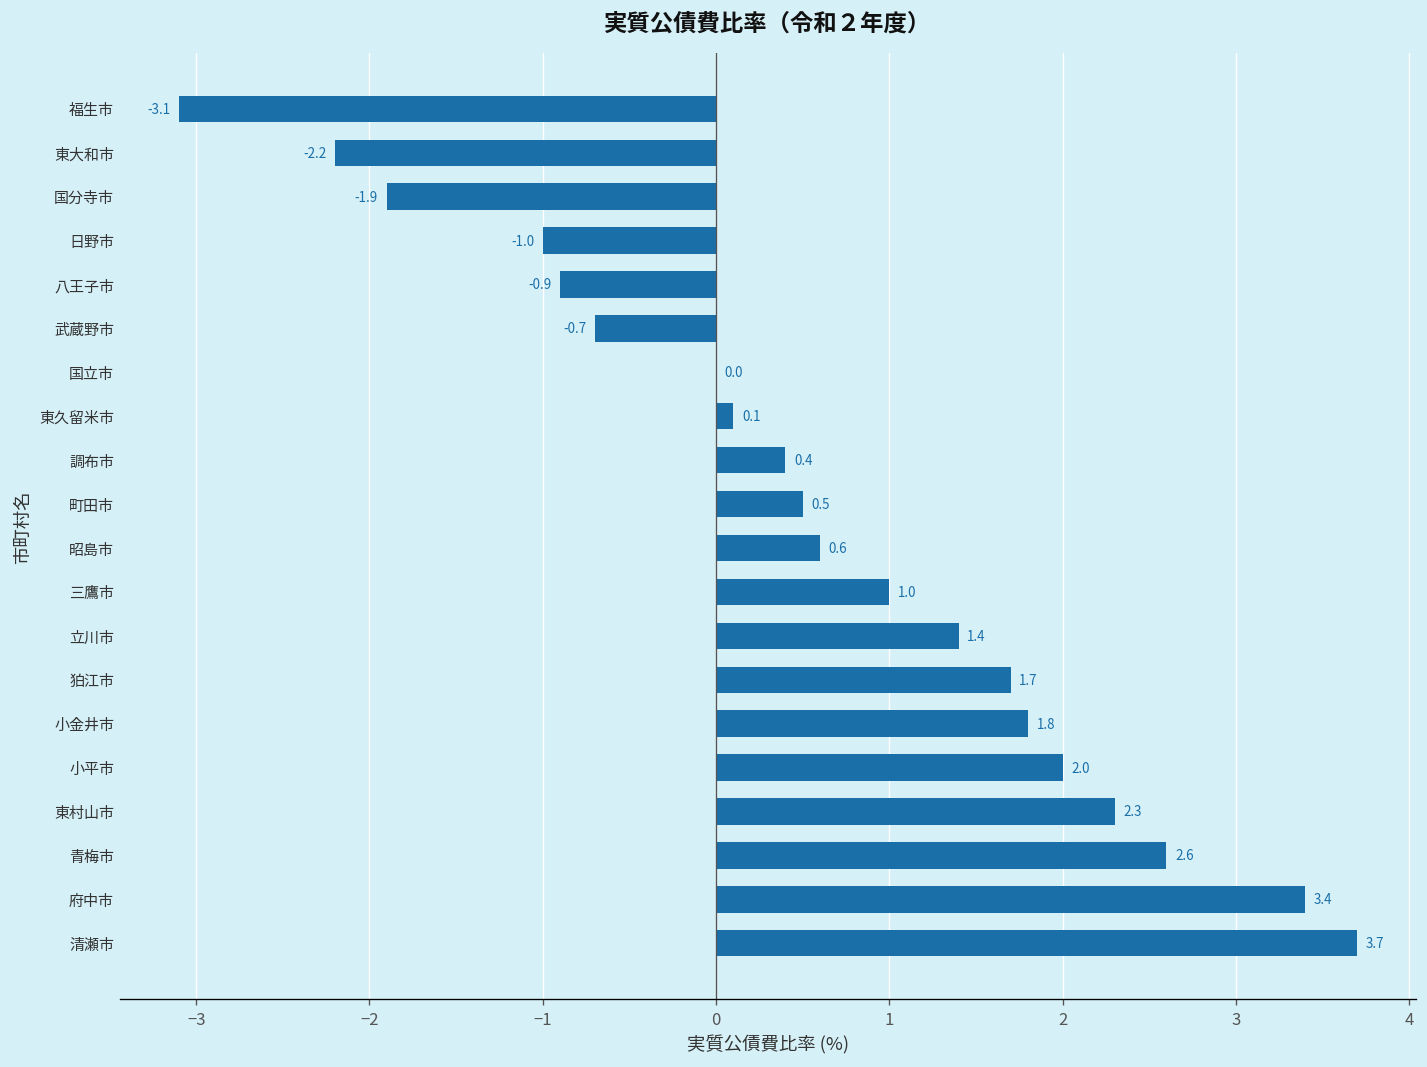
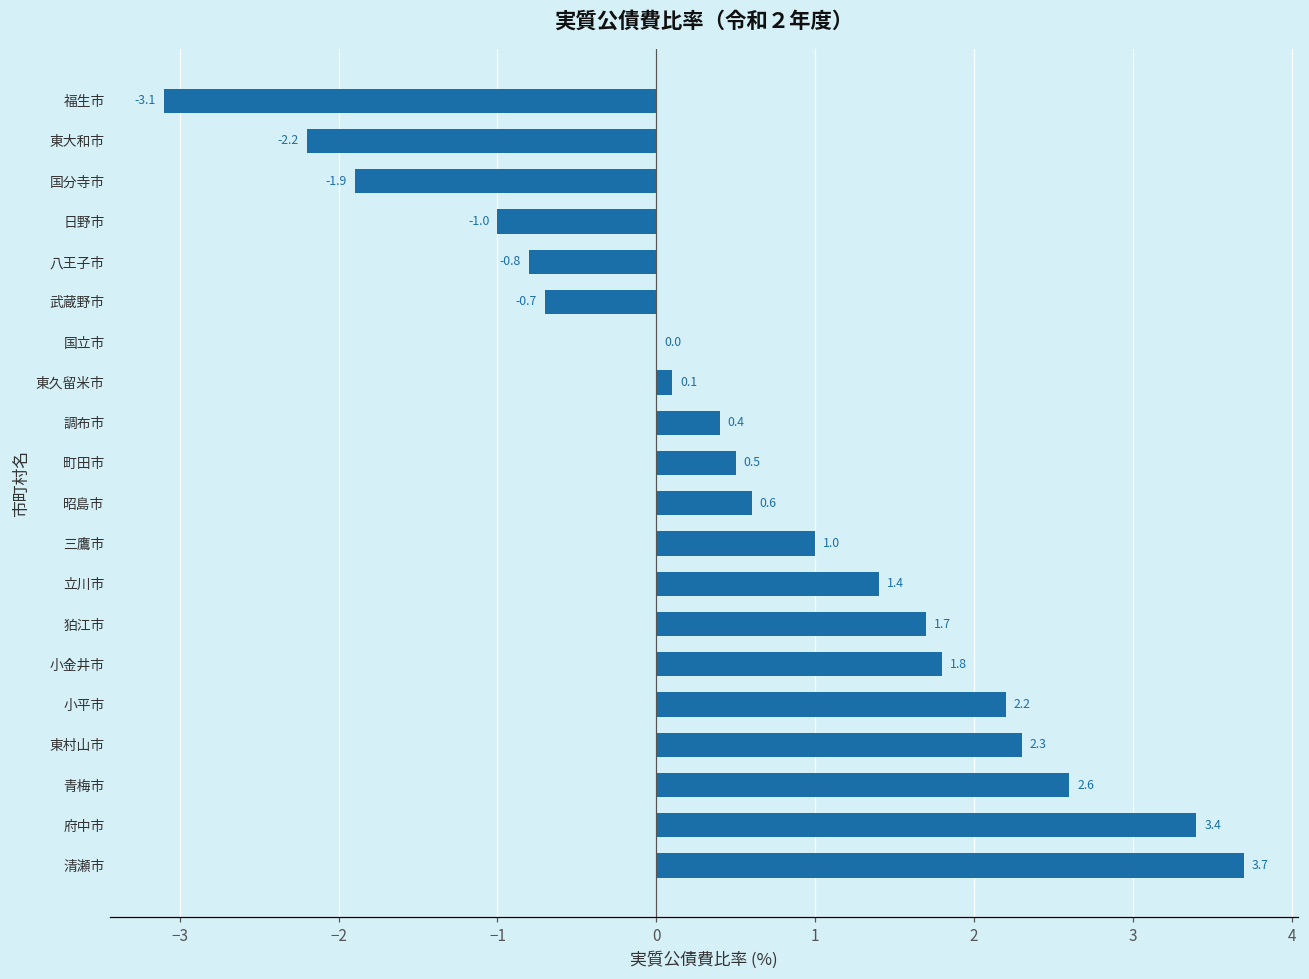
八王子市: -0.9 -> -0.8
小平市: 2.0 -> 2.2
